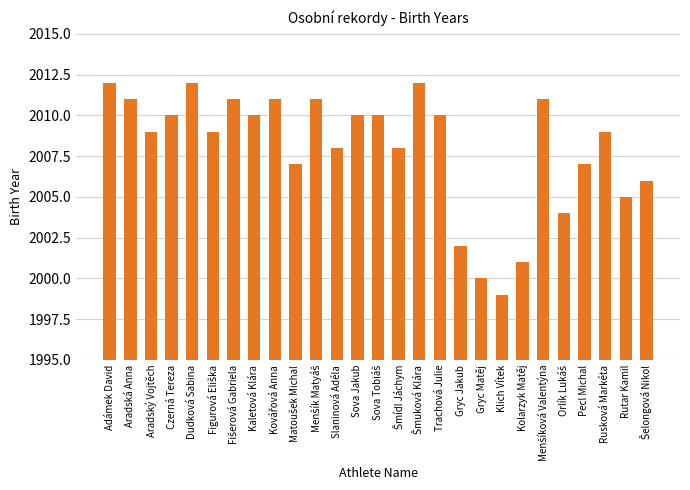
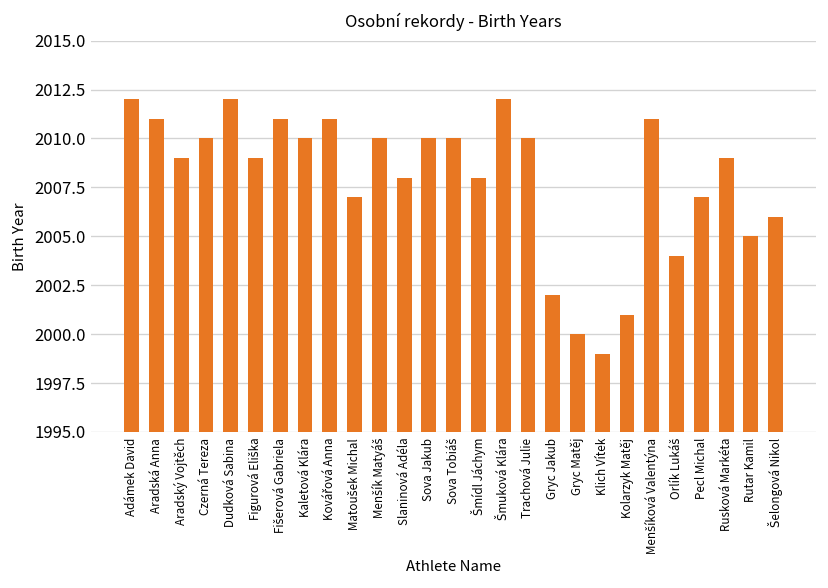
Menšík Matyáš: 2011 -> 2010
